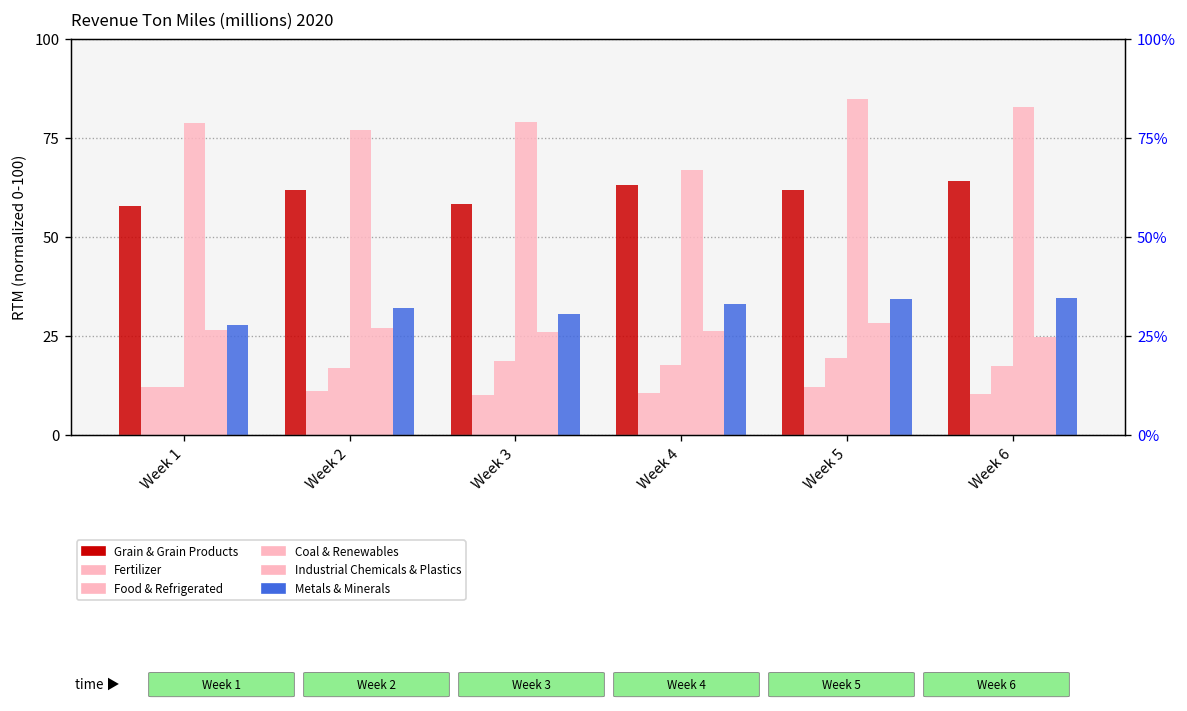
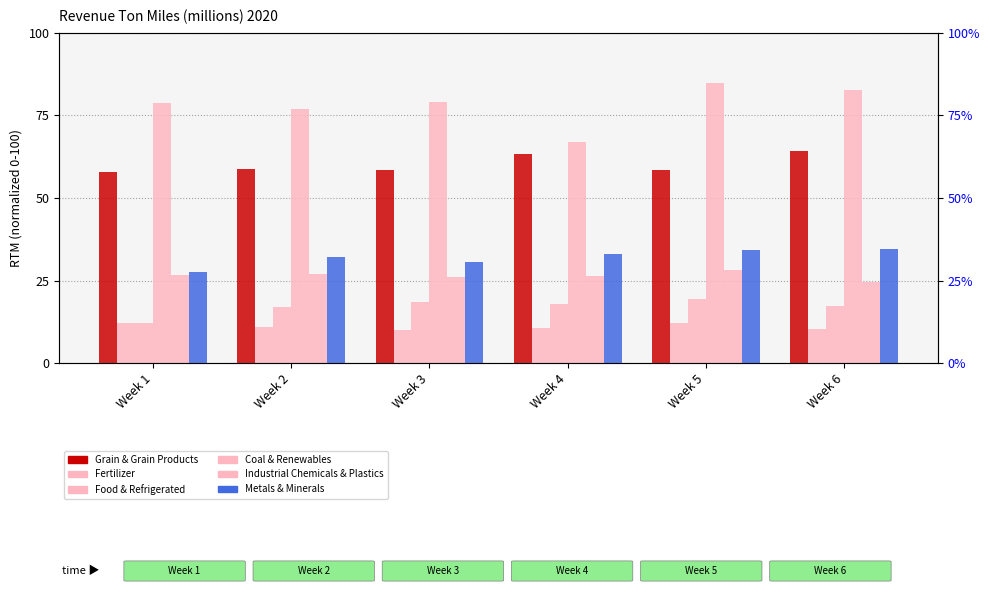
Grain & Grain Products, Week 2: 62 -> 59
Grain & Grain Products, Week 5: 62 -> 58
